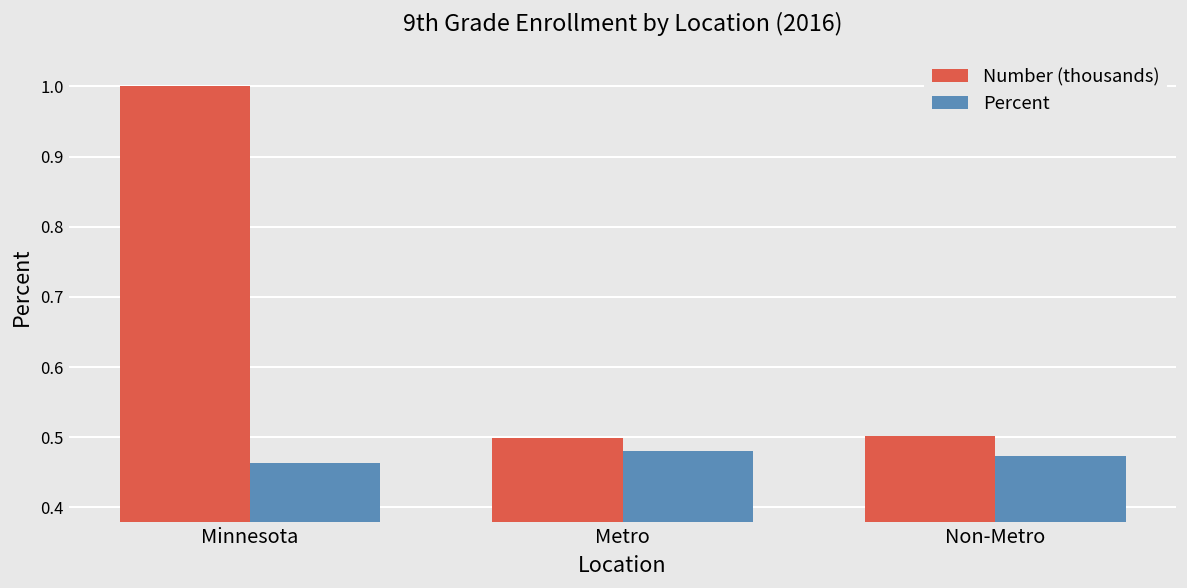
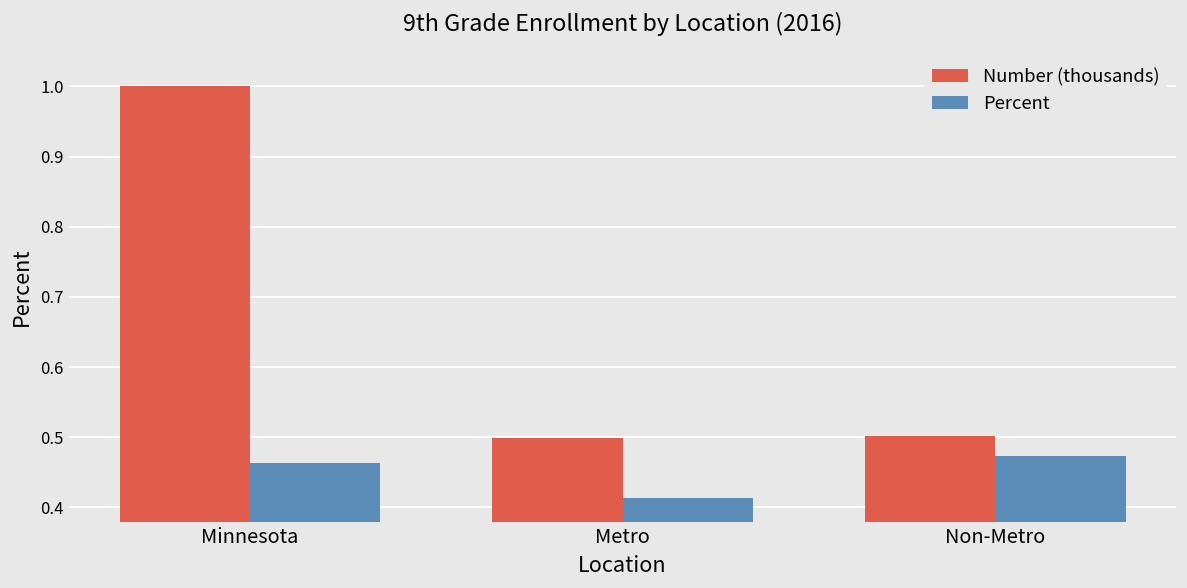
Percent, Metro: 0.48 -> 0.41
